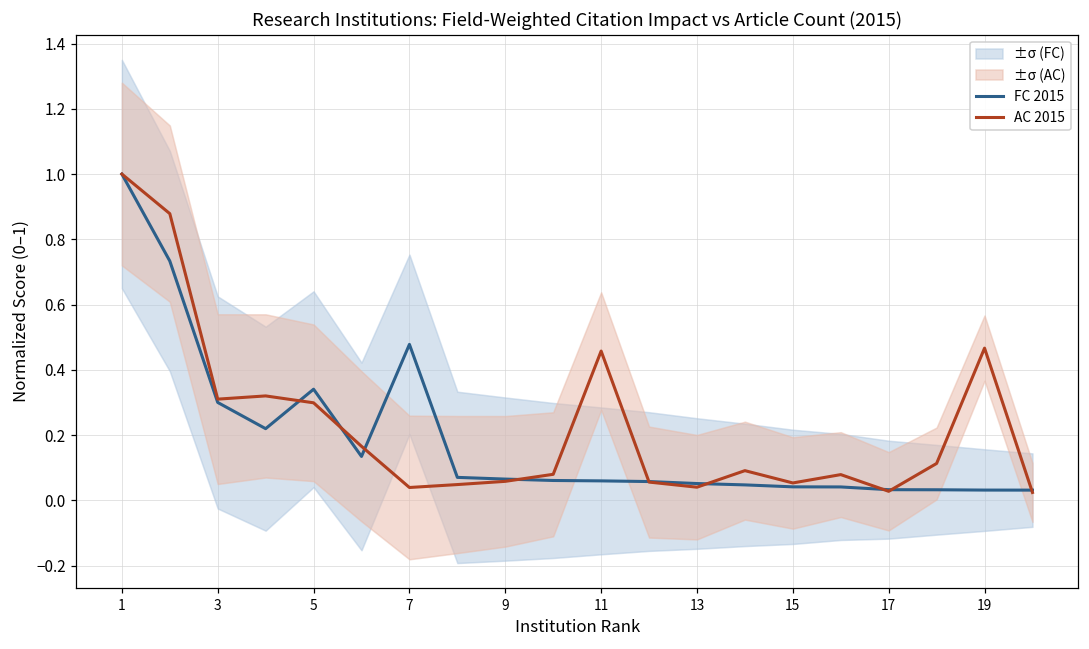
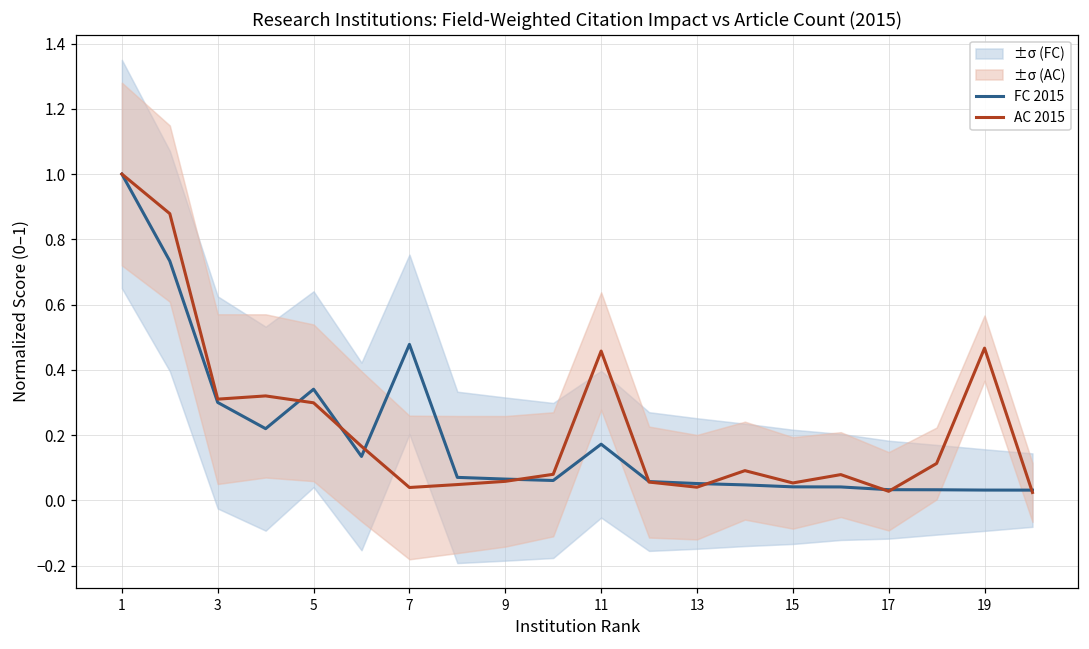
FC 2015, 11: 0.06 -> 0.17
